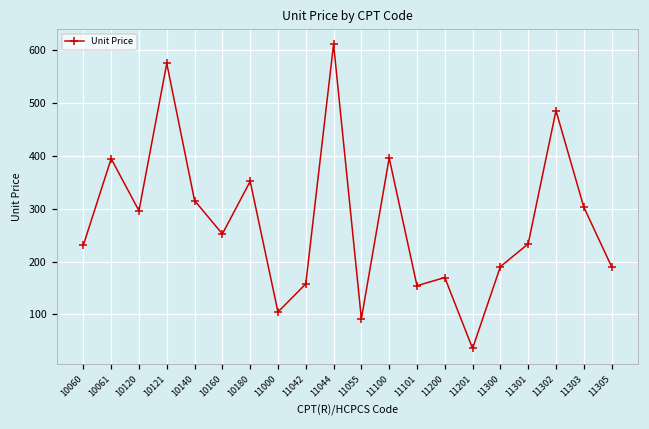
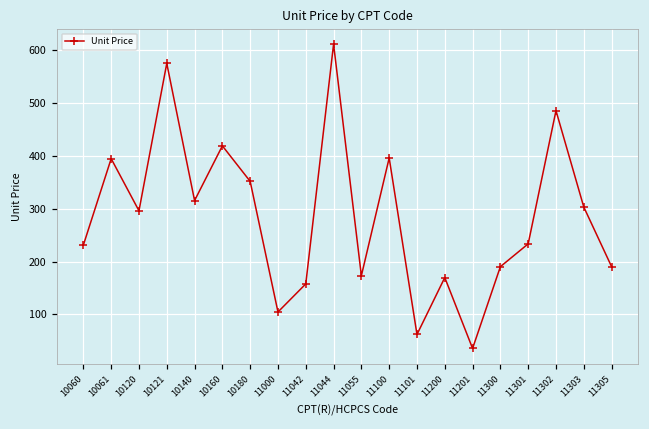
10160: 250 -> 420
11055: 90 -> 170
11101: 150 -> 60
